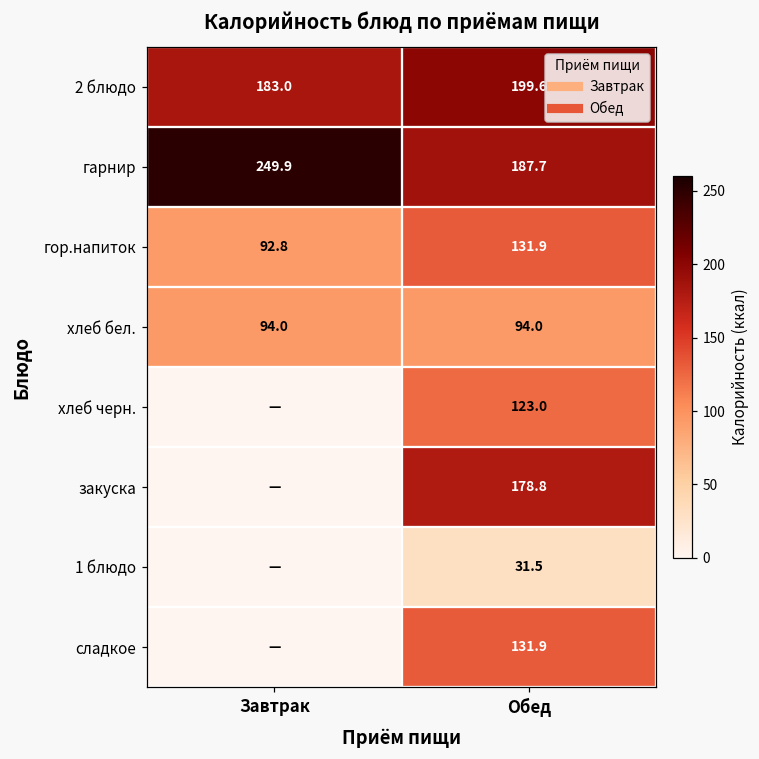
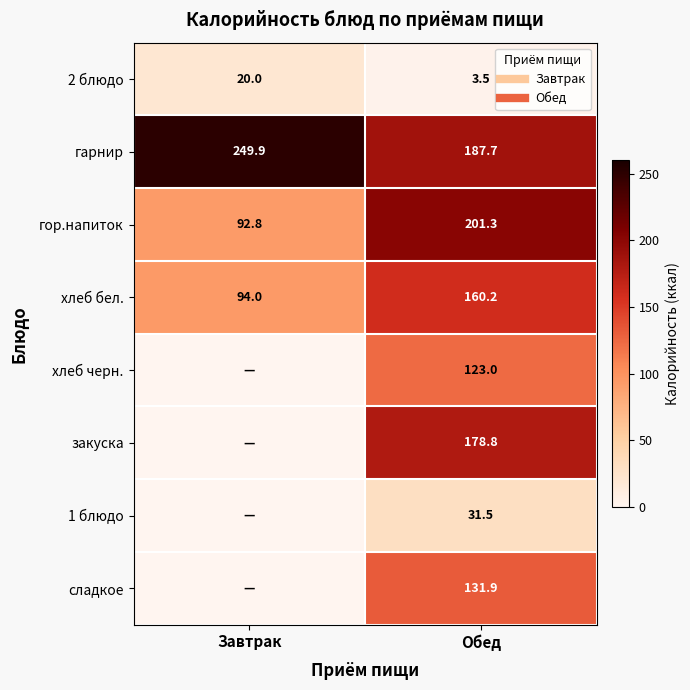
2 блюдо, Завтрак: 183.0 -> 20.0
2 блюдо, Обед: 199.6 -> 3.5
гор.напиток, Обед: 131.9 -> 201.3
хлеб бел., Обед: 94.0 -> 160.2
